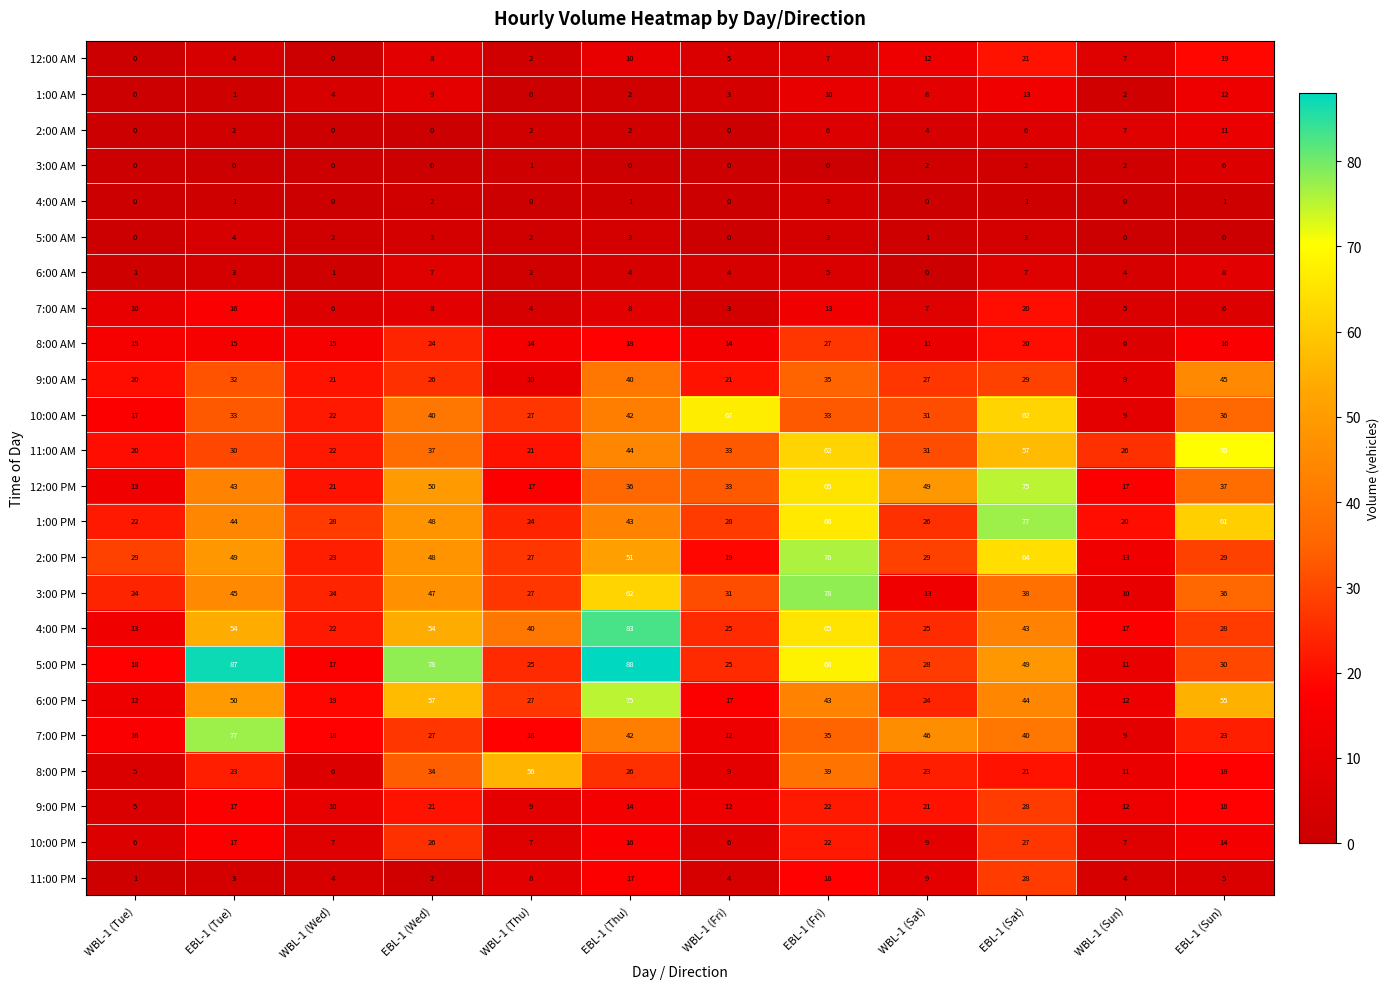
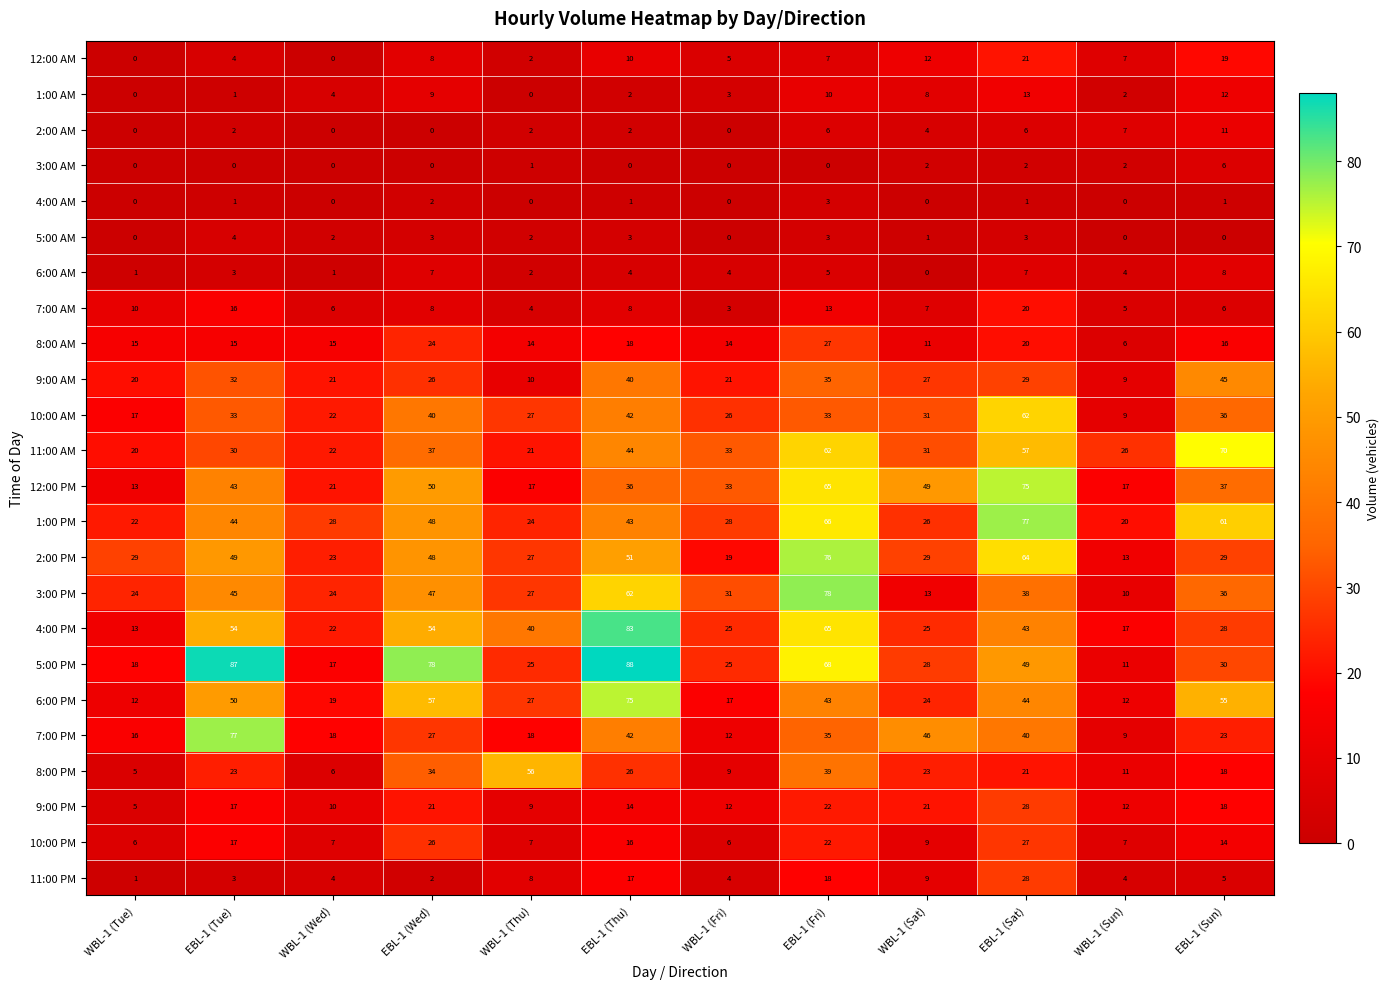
10:00 AM, WBL-1 (Fri): 67 -> 26
